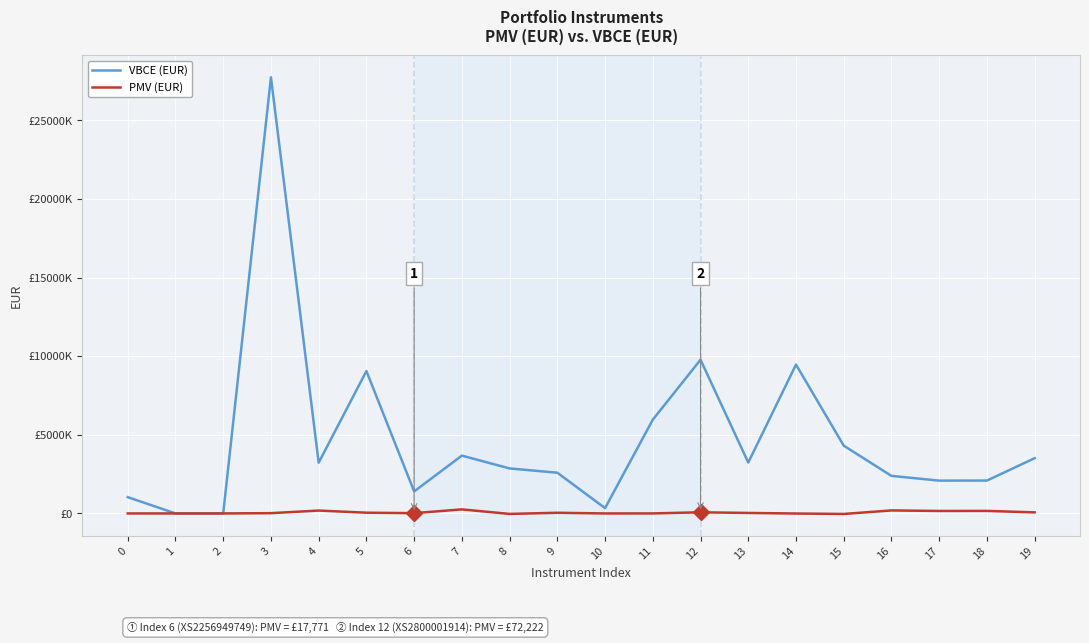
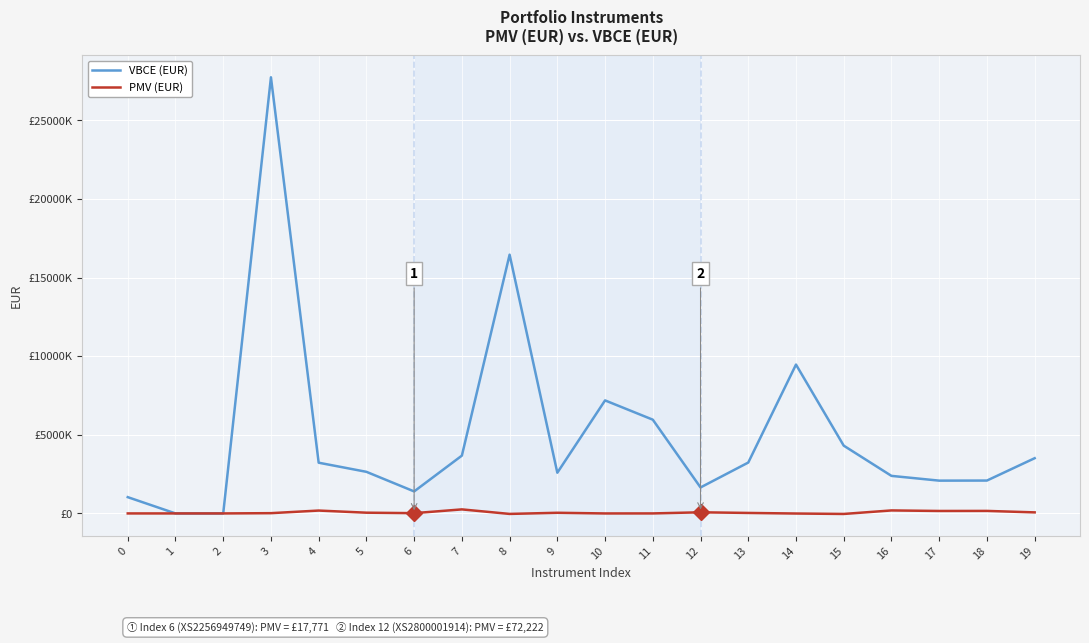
VBCE (EUR), 5: £9100000 -> £2600000
VBCE (EUR), 8: £2900000 -> £16500000
VBCE (EUR), 10: £300000 -> £7200000
VBCE (EUR), 12: £9800000 -> £1700000
